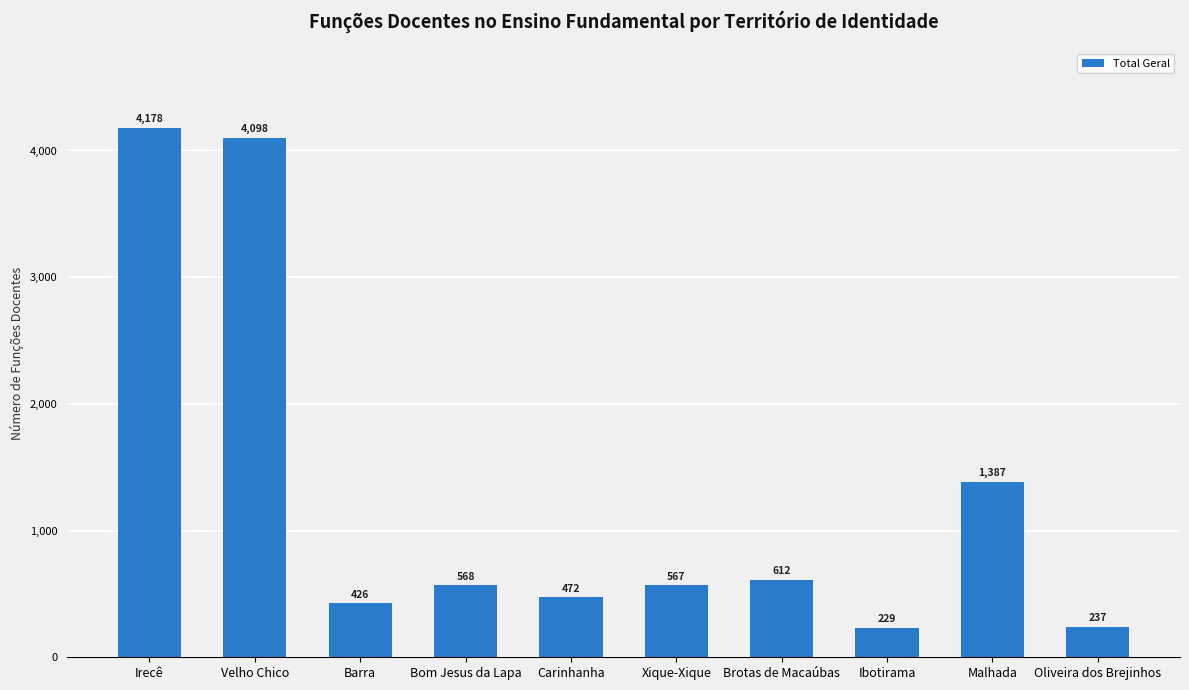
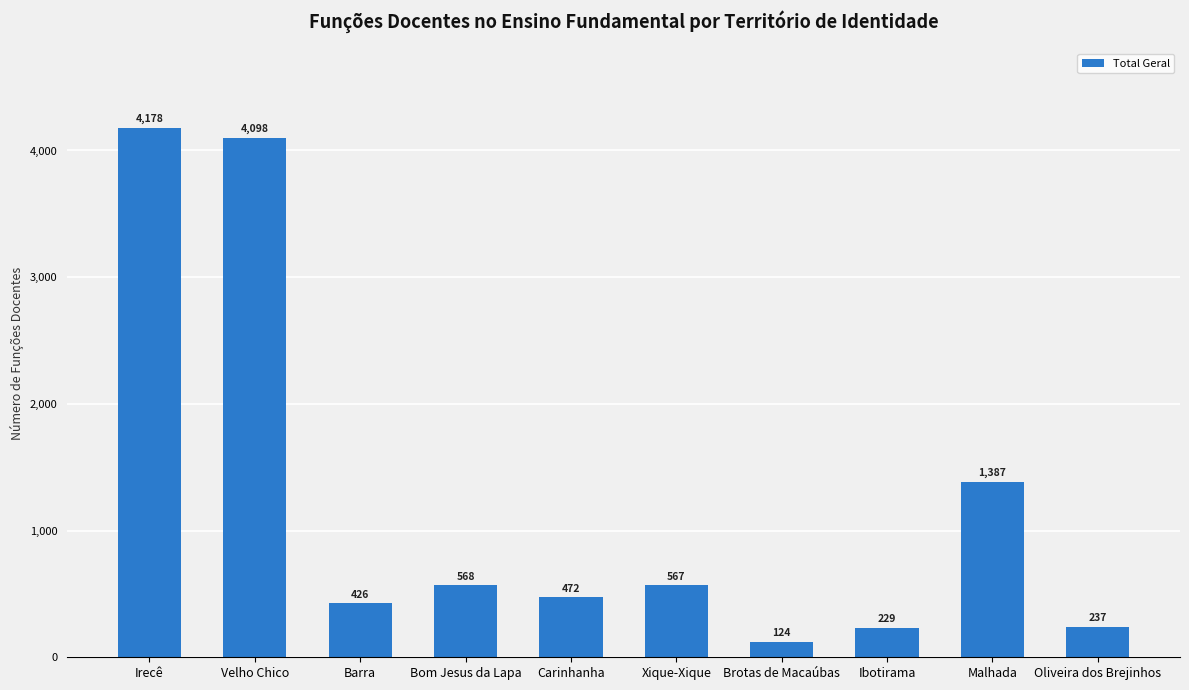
Brotas de Macaúbas: 612 -> 124
